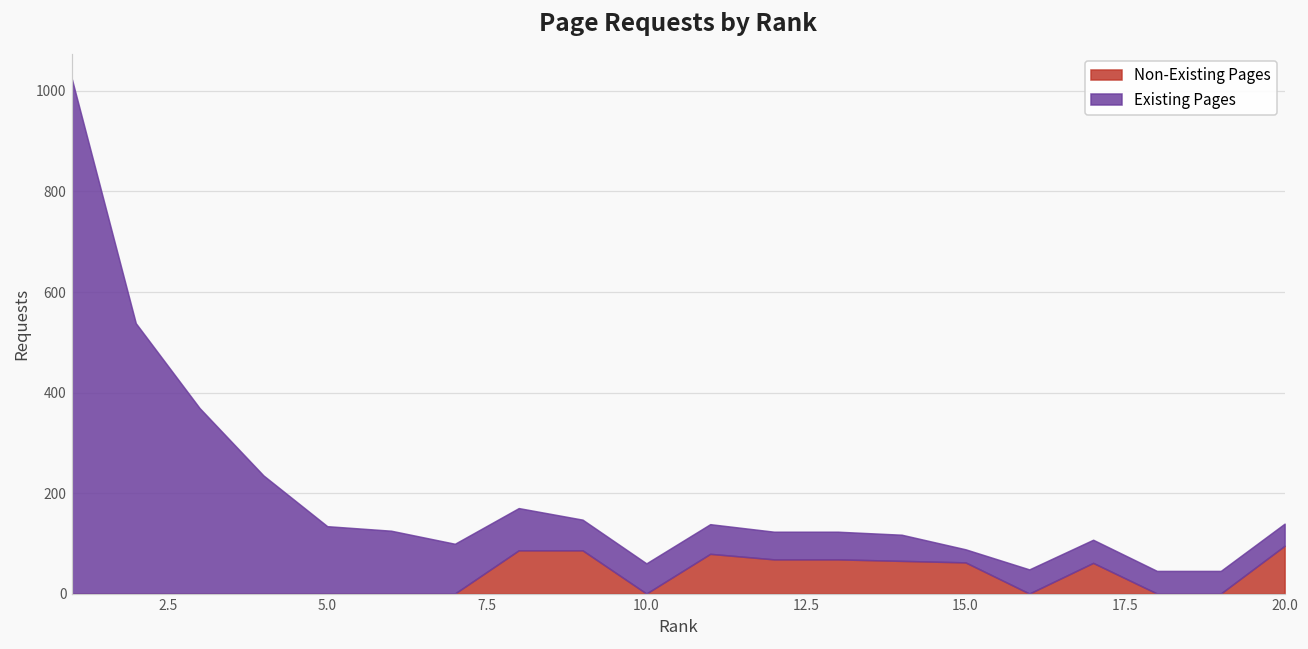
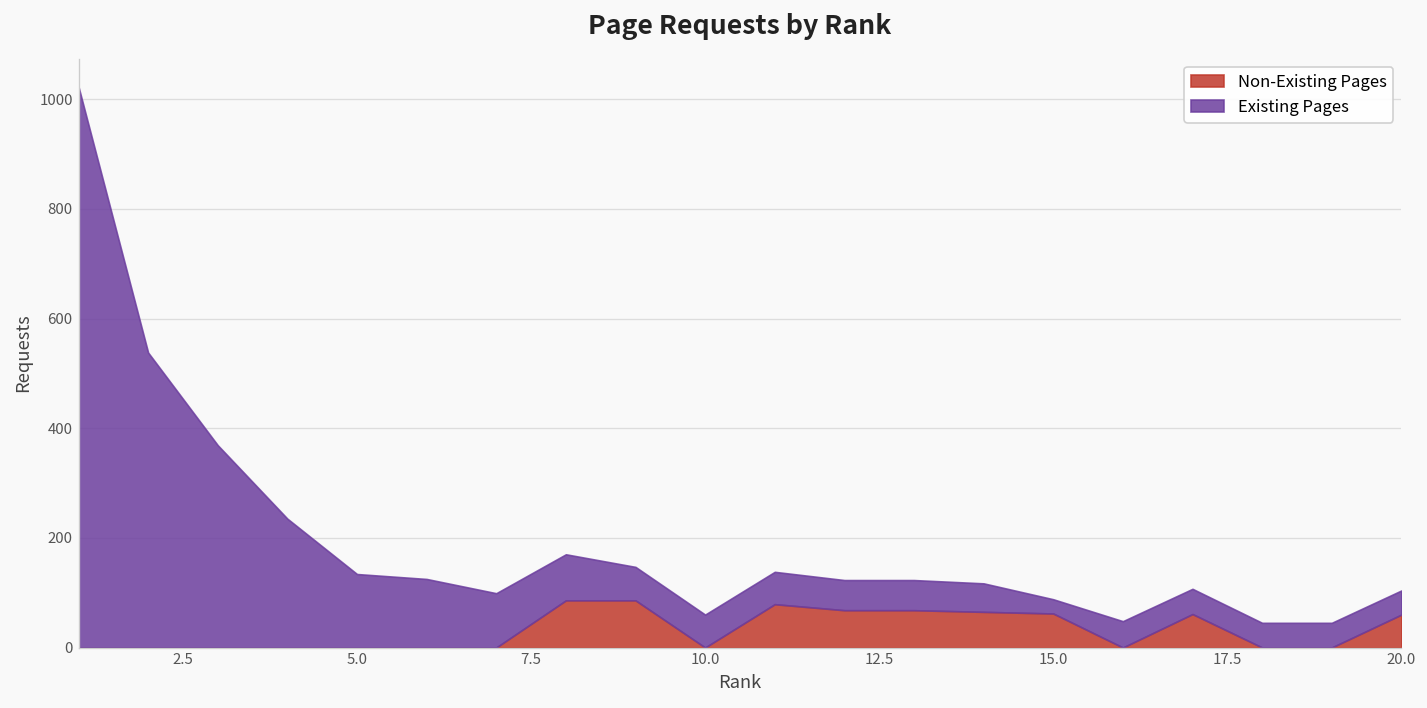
Non-Existing Pages, 20.0: 100 -> 60
